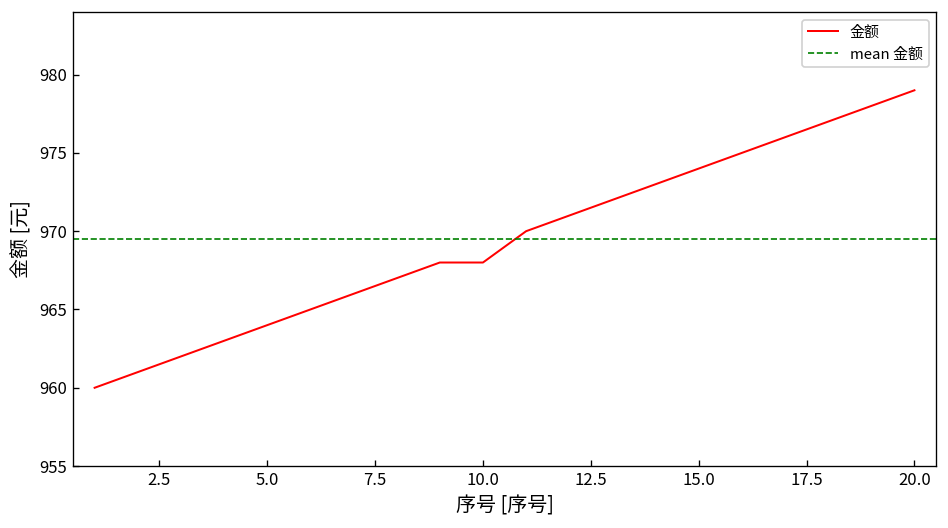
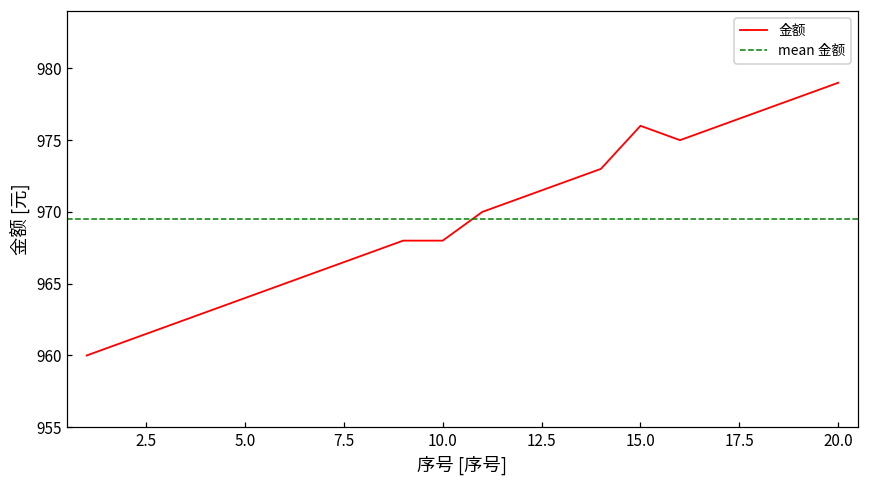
15.0: 974 -> 976
